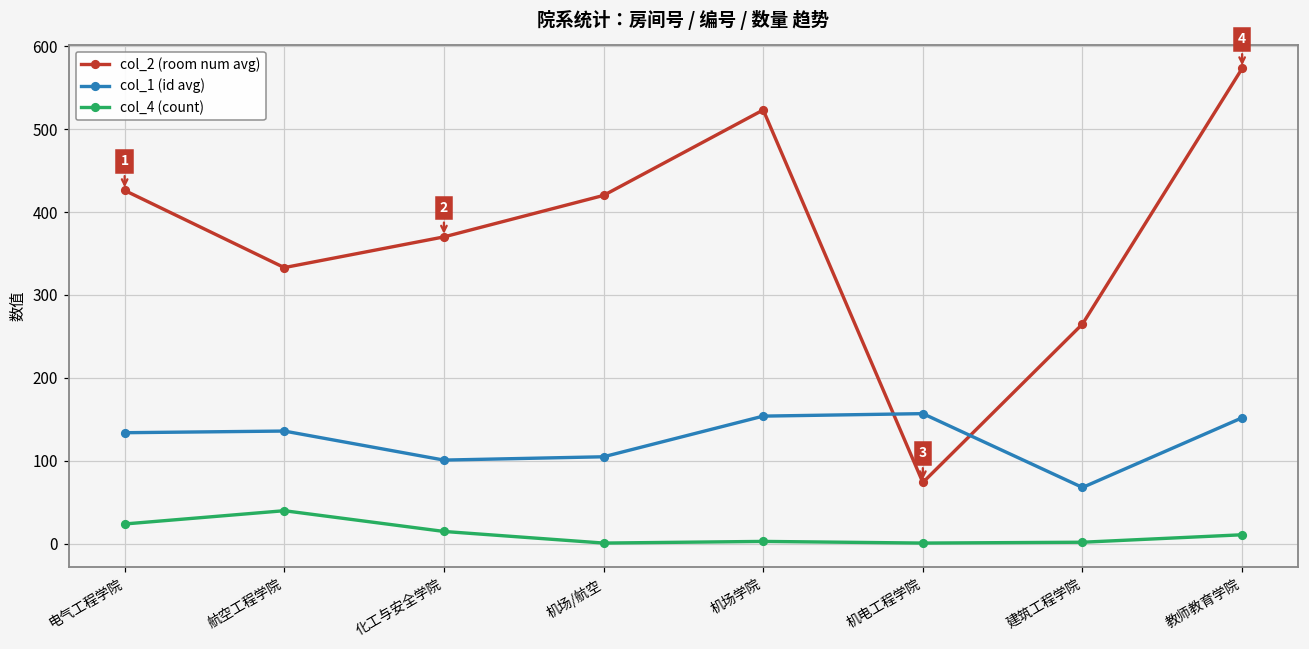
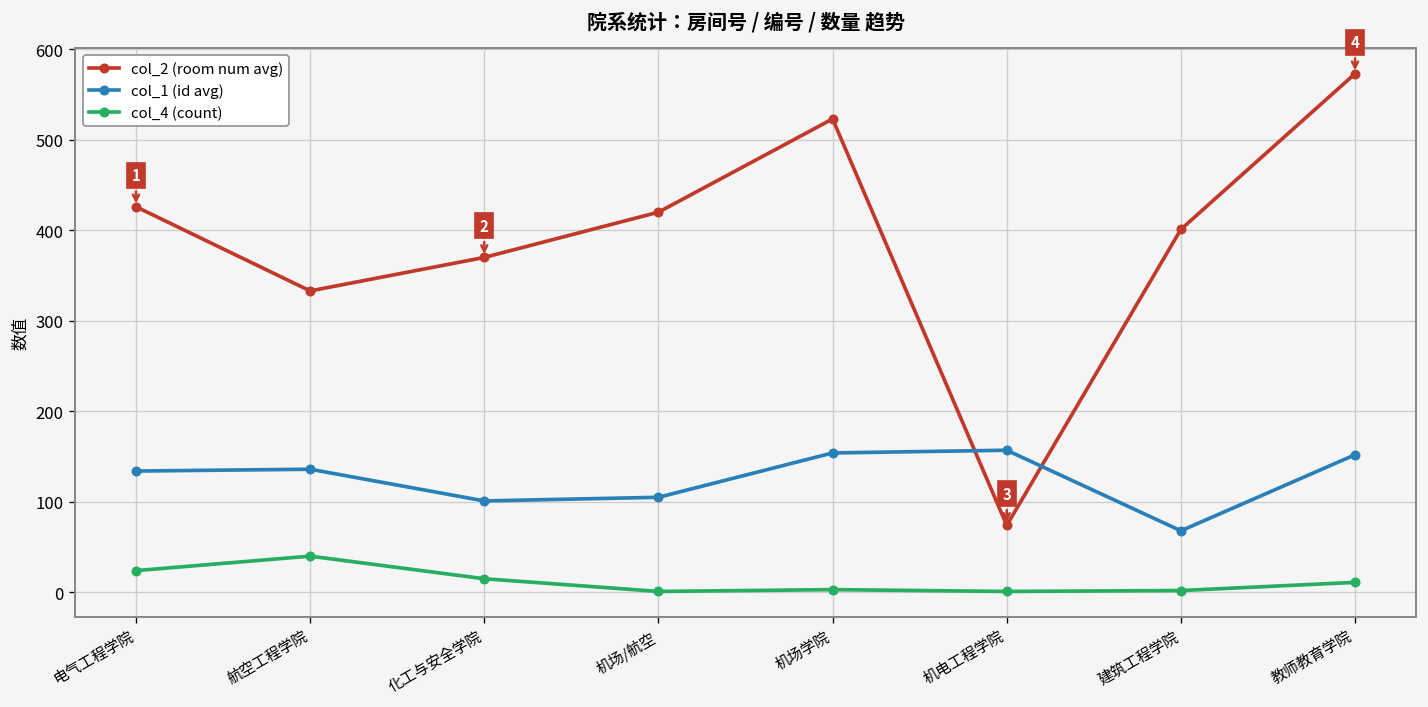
col_2 (room num avg), 建筑工程学院: 270 -> 400
